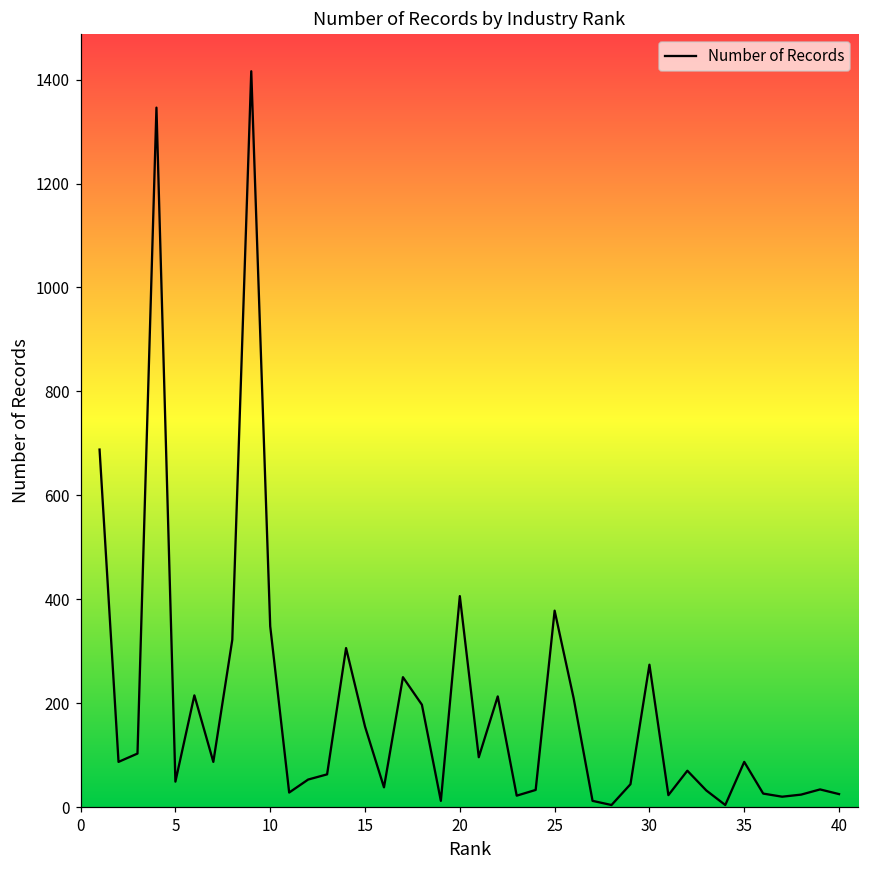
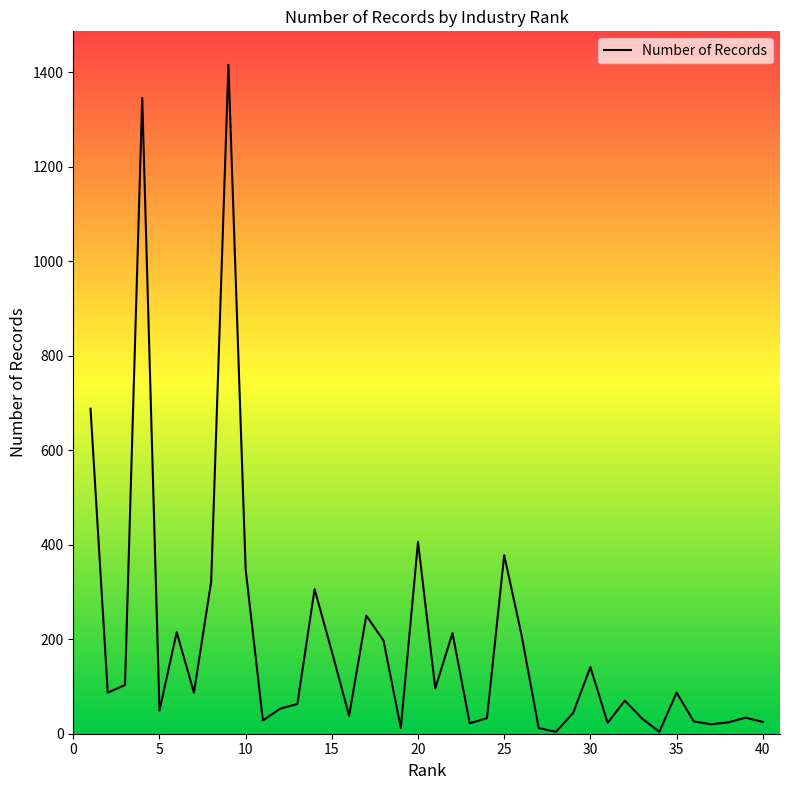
15: 160 -> 170
30: 270 -> 140
